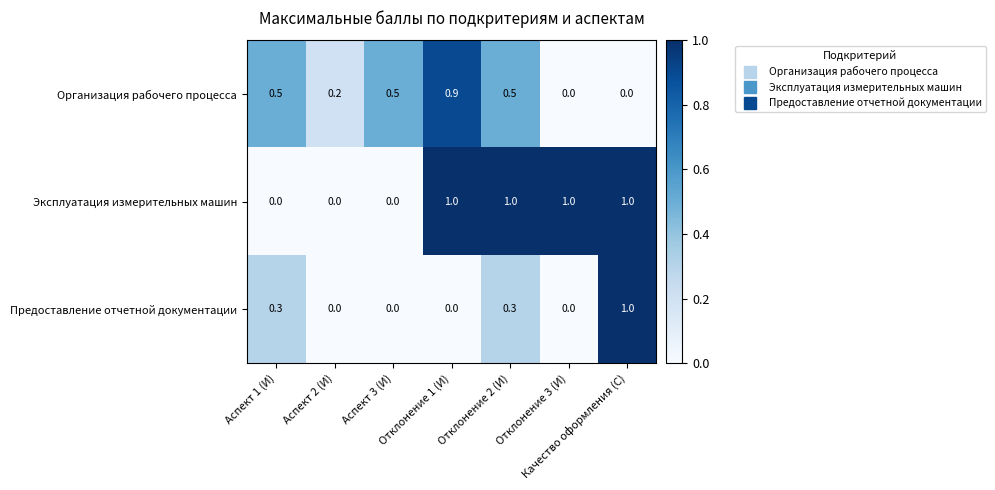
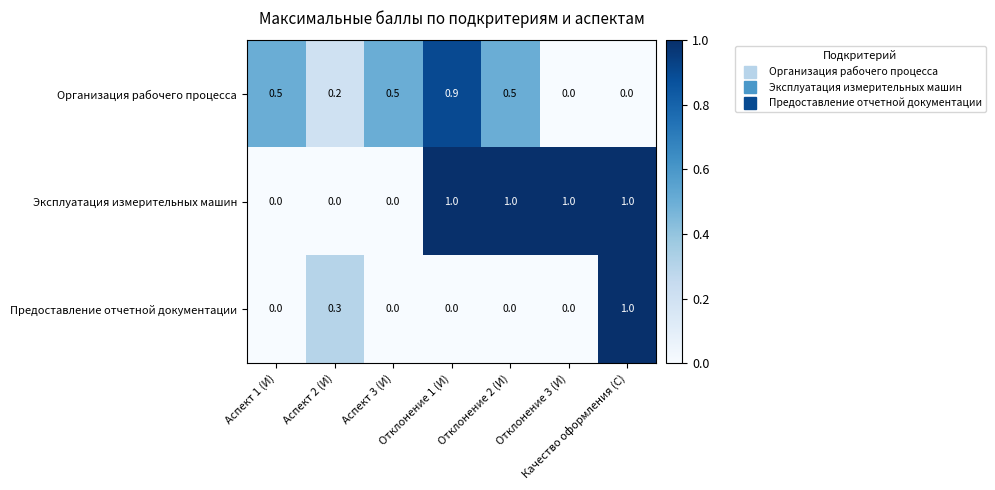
Предоставление отчетной документации, Аспект 1 (И): 0.3 -> 0.0
Предоставление отчетной документации, Аспект 2 (И): 0.0 -> 0.3
Предоставление отчетной документации, Отклонение 2 (И): 0.3 -> 0.0
